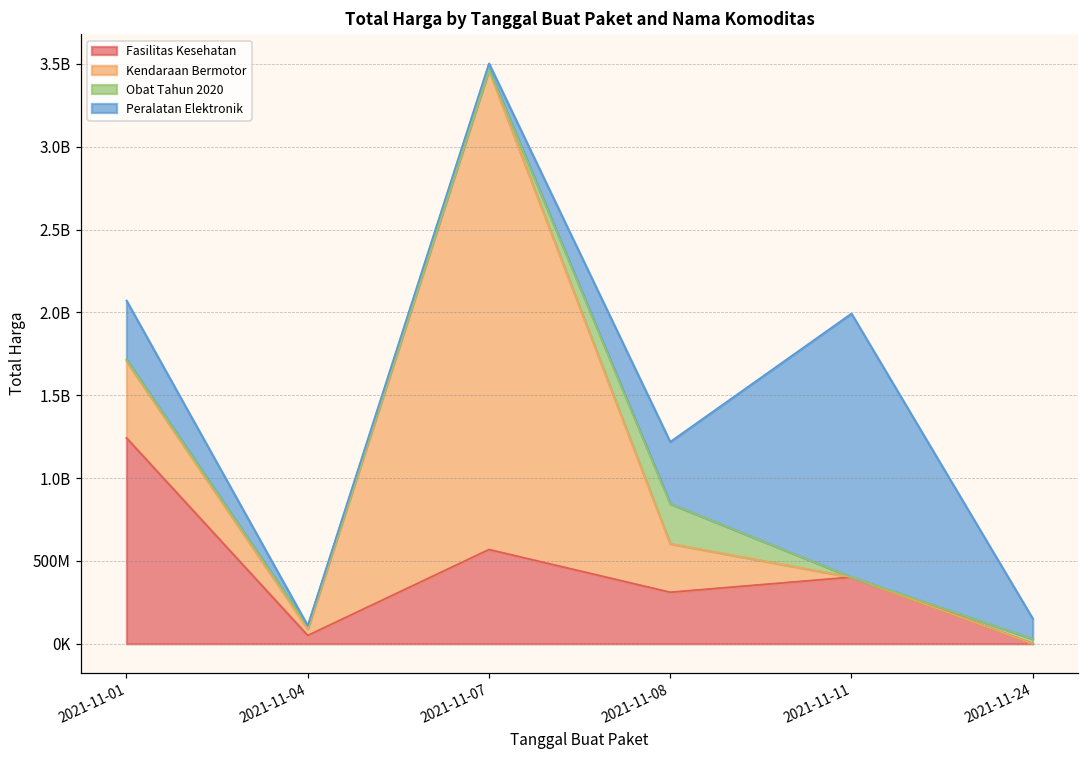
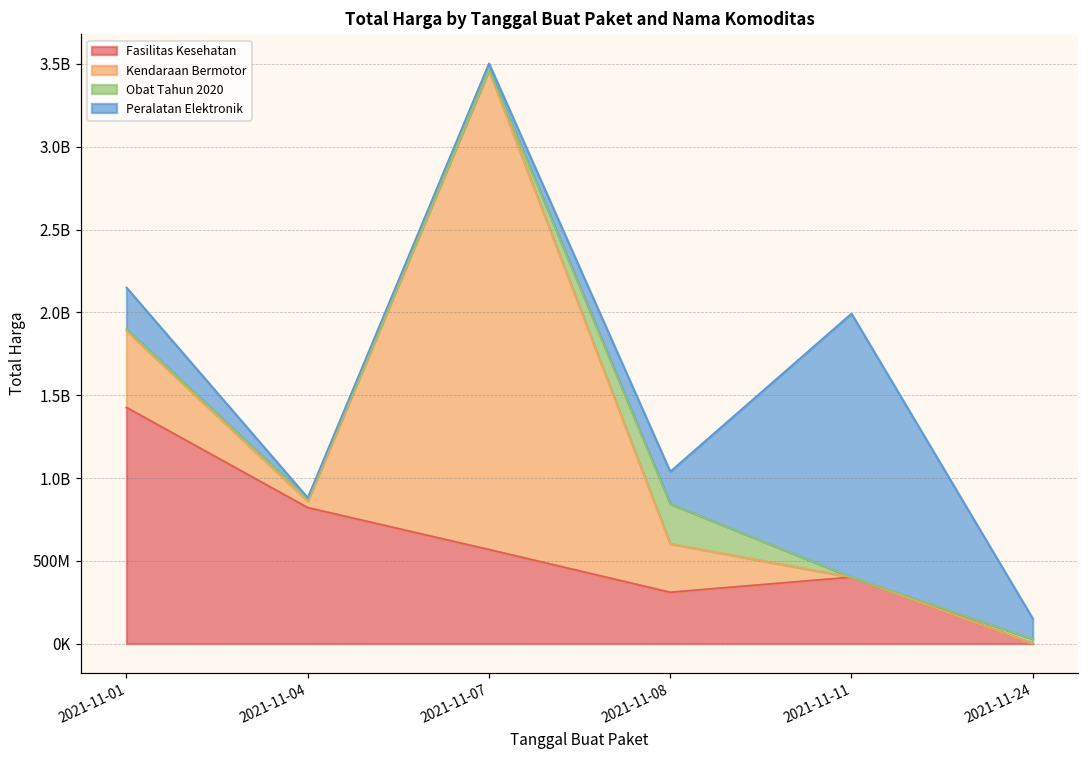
Fasilitas Kesehatan, 2021-11-01: 1240000000 -> 1430000000
Peralatan Elektronik, 2021-11-01: 360000000 -> 250000000
Fasilitas Kesehatan, 2021-11-04: 50000000 -> 820000000
Peralatan Elektronik, 2021-11-08: 370000000 -> 190000000
